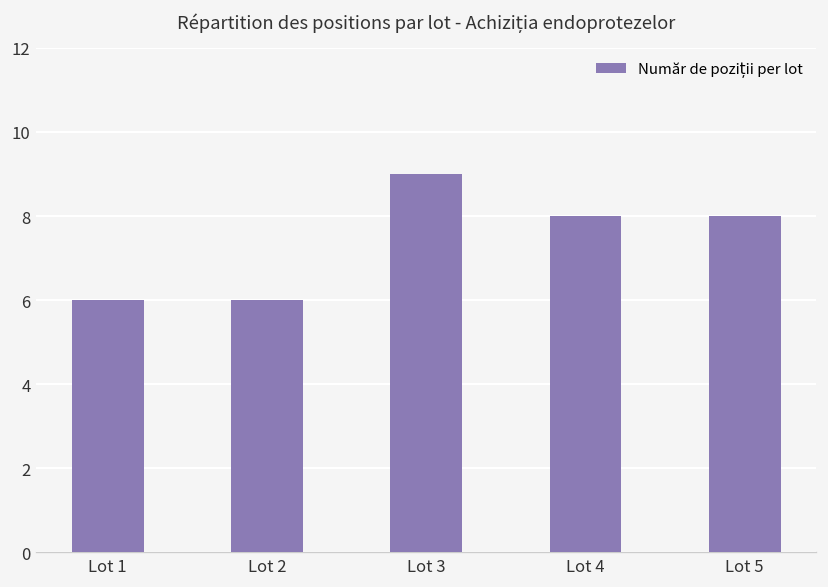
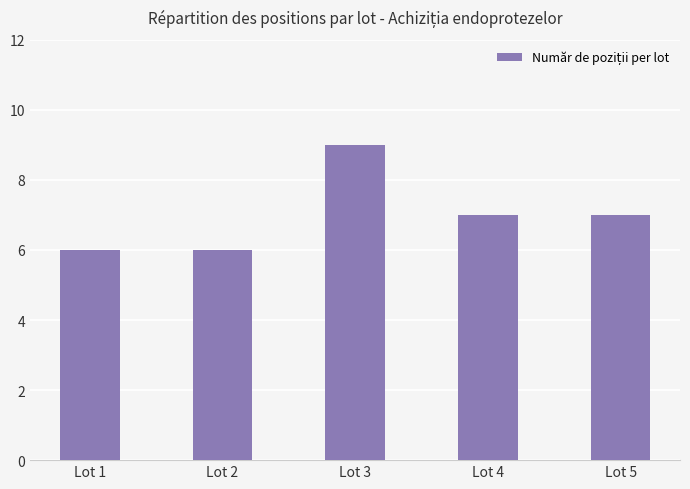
Lot 4: 8 -> 7
Lot 5: 8 -> 7
